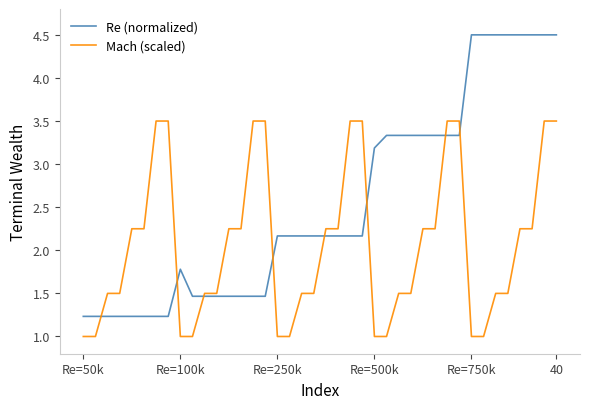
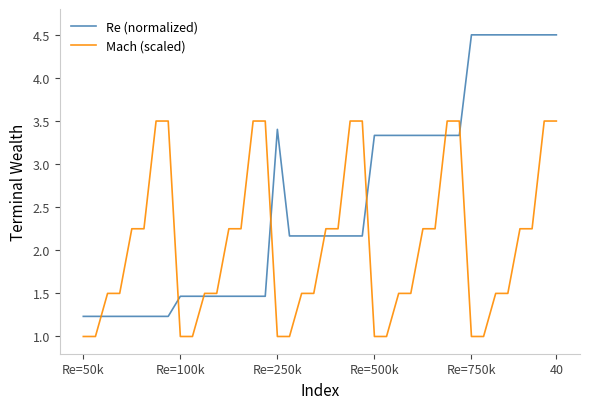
Re (normalized), Re=100k: 1.8 -> 1.5
Re (normalized), Re=250k: 2.2 -> 3.4
Re (normalized), Re=500k: 3.2 -> 3.3
